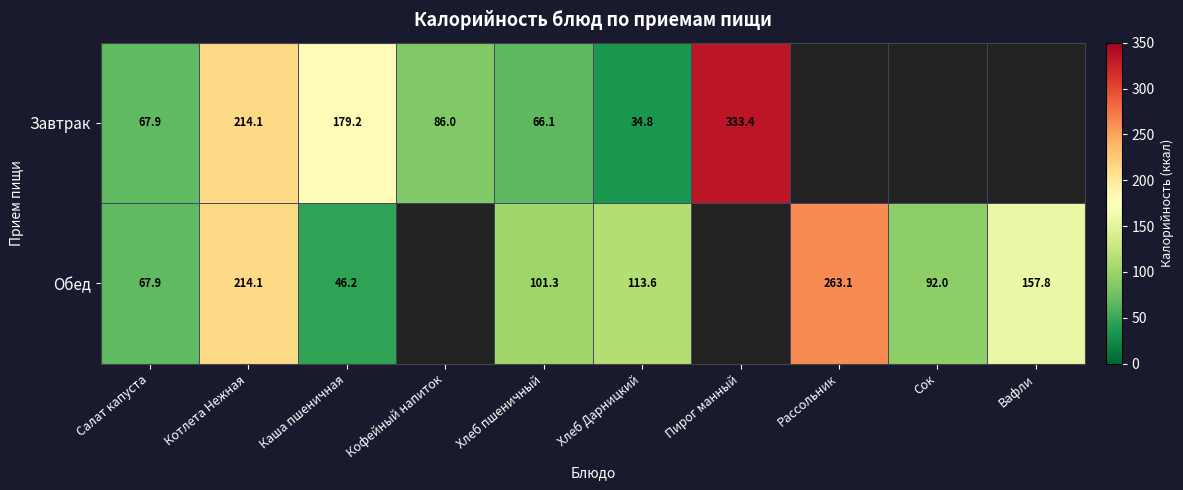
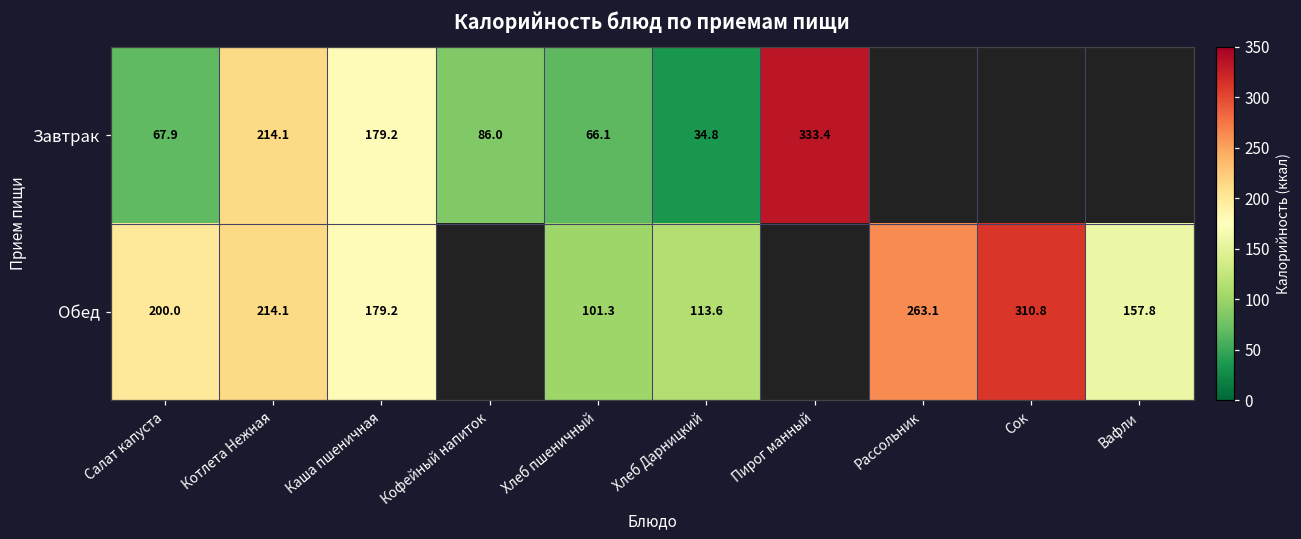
Обед, Салат капуста: 67.9 -> 200.0
Обед, Каша пшеничная: 46.2 -> 179.2
Обед, Сок: 92.0 -> 310.8
